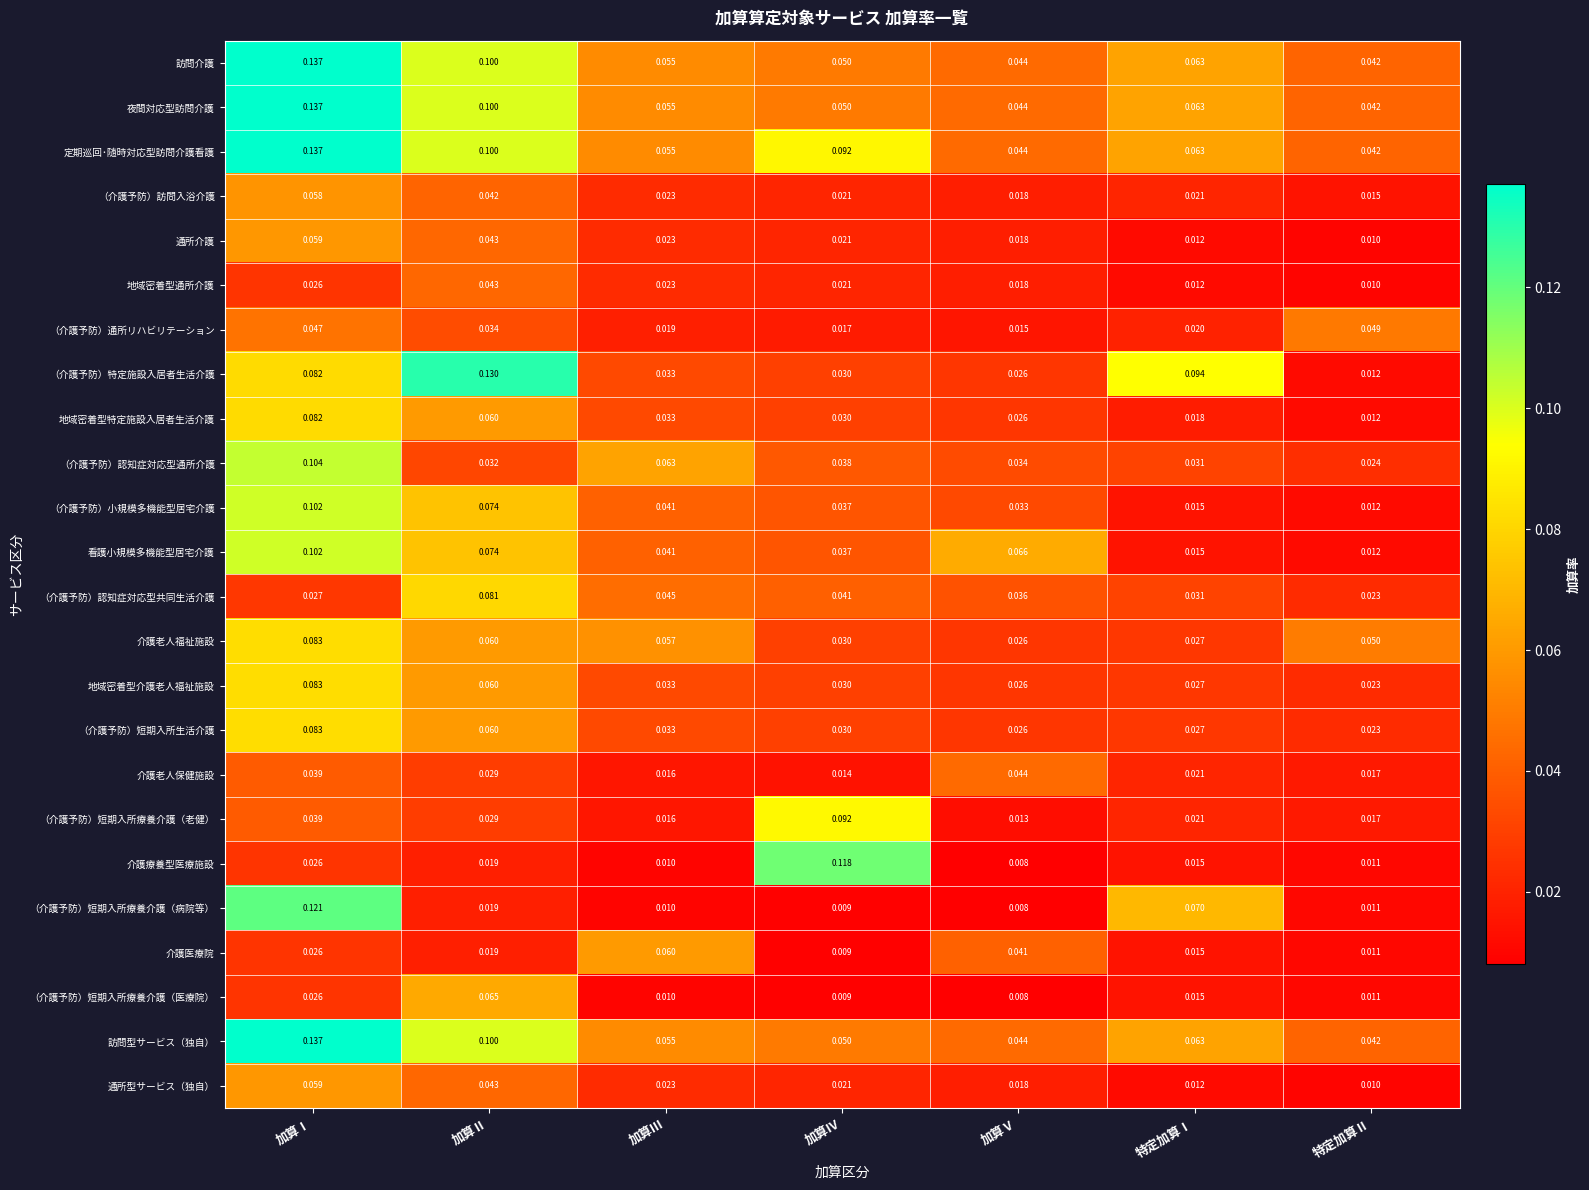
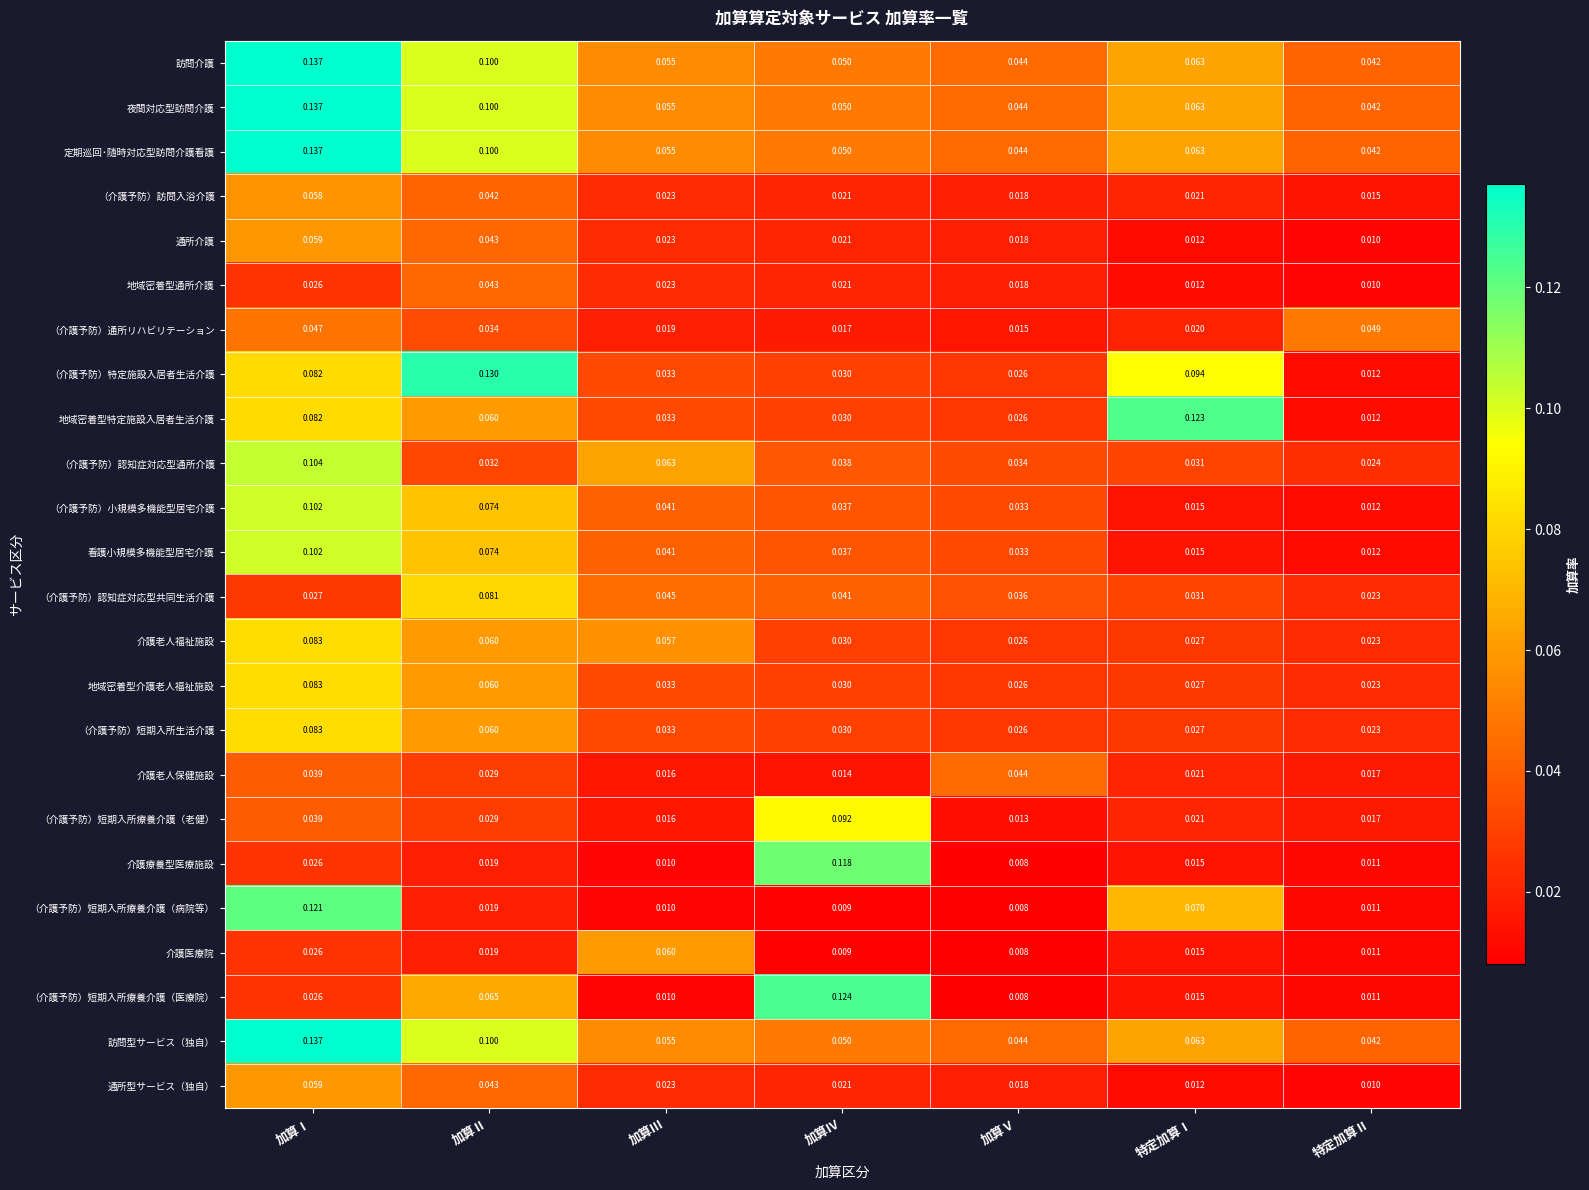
定期巡回･随時対応型訪問介護看護, 加算Ⅳ: 0.092 -> 0.050
地域密着型特定施設入居者生活介護, 特定加算Ⅰ: 0.018 -> 0.123
看護小規模多機能型居宅介護, 加算Ⅴ: 0.066 -> 0.033
介護老人福祉施設, 特定加算Ⅱ: 0.050 -> 0.023
介護医療院, 加算Ⅴ: 0.041 -> 0.008
（介護予防）短期入所療養介護（医療院）, 加算Ⅳ: 0.009 -> 0.124
